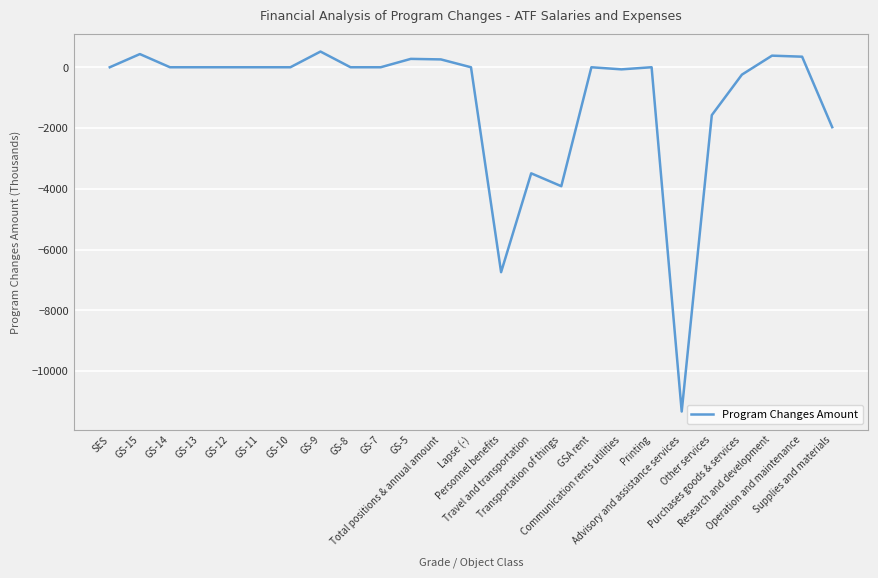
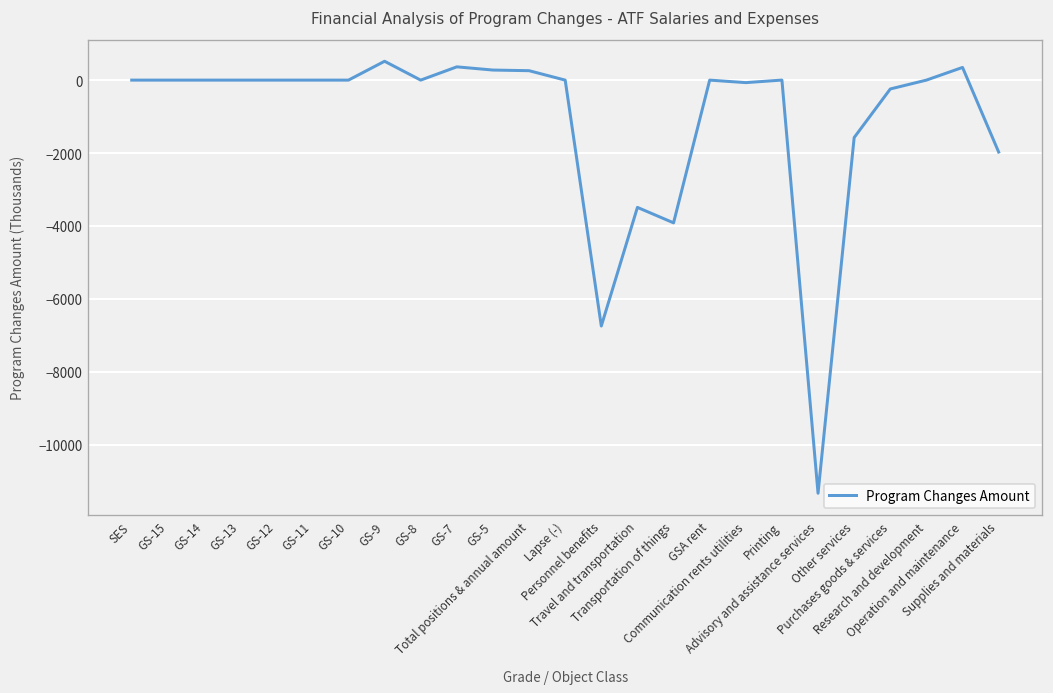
GS-15: 400 -> 0
GS-7: 0 -> 400
Research and development: 400 -> 0
